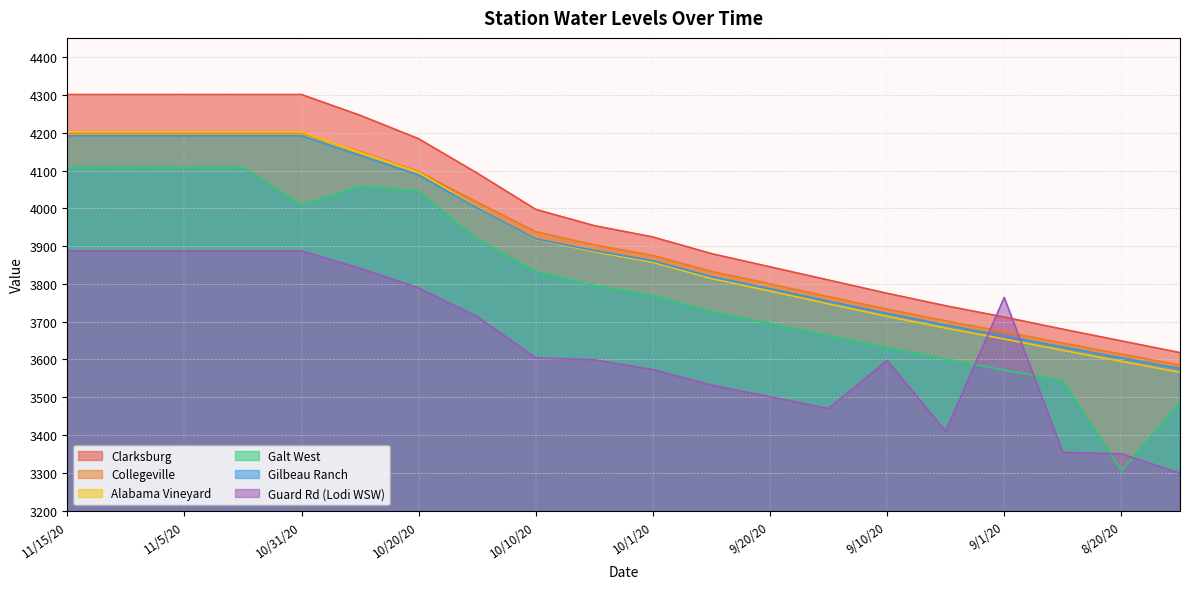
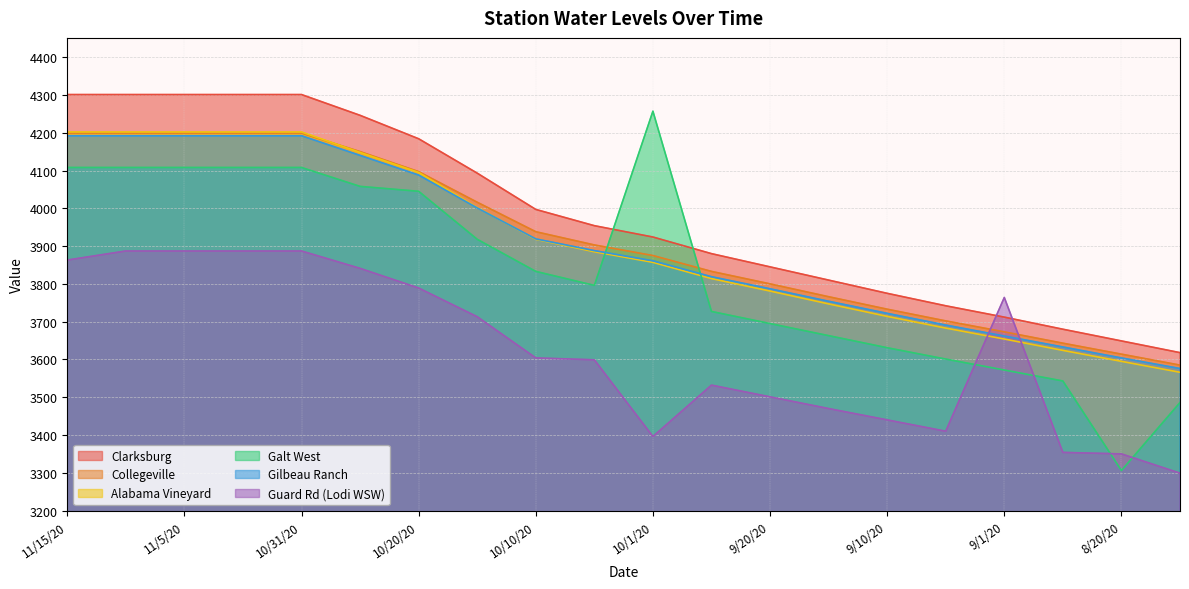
Guard Rd (Lodi WSW), 11/15/20: 3890 -> 3860
Galt West, 10/31/20: 4010 -> 4110
Galt West, 10/1/20: 3770 -> 4260
Guard Rd (Lodi WSW), 10/1/20: 3570 -> 3400
Guard Rd (Lodi WSW), 9/10/20: 3600 -> 3440
